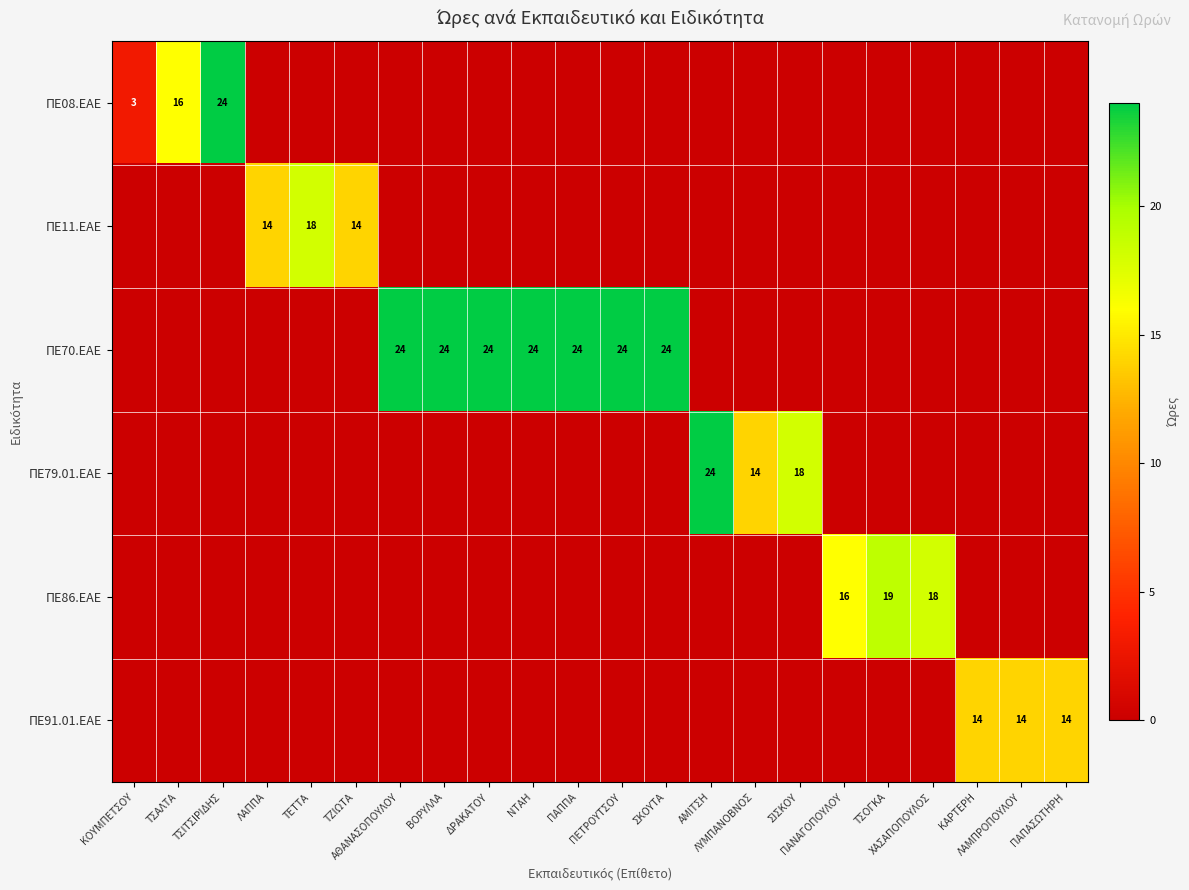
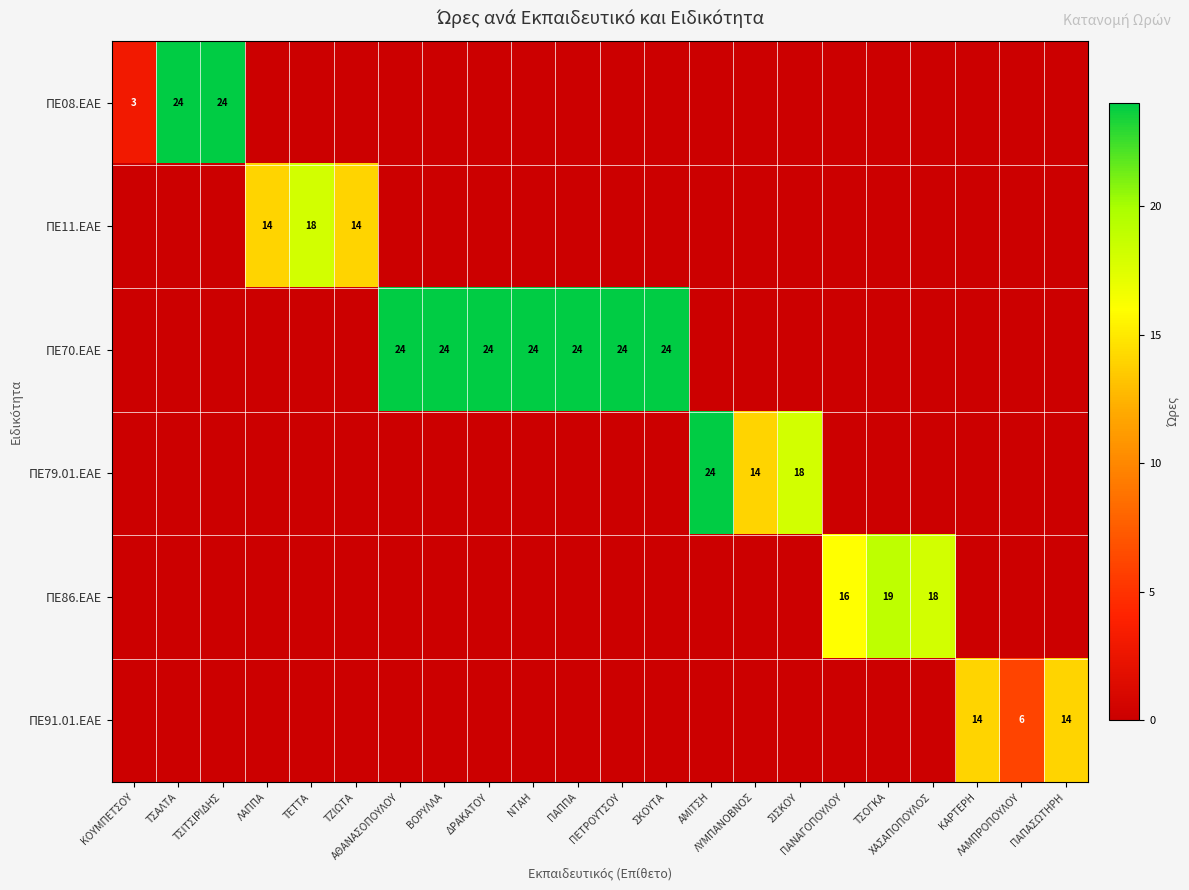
ΠΕ08.ΕΑΕ, ΤΣΑΛΤΑ: 16 -> 24
ΠΕ91.01.ΕΑΕ, ΛΑΜΠΡΟΠΟΥΛΟΥ: 14 -> 6
